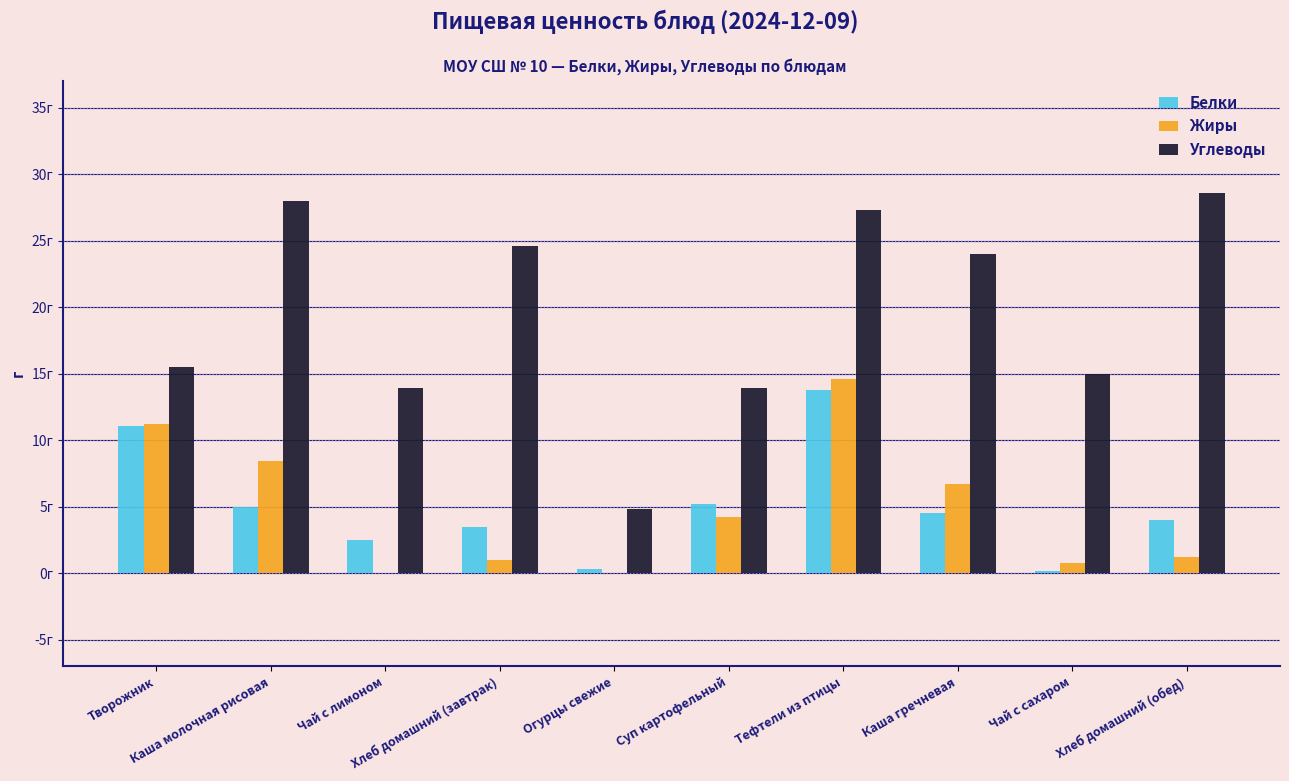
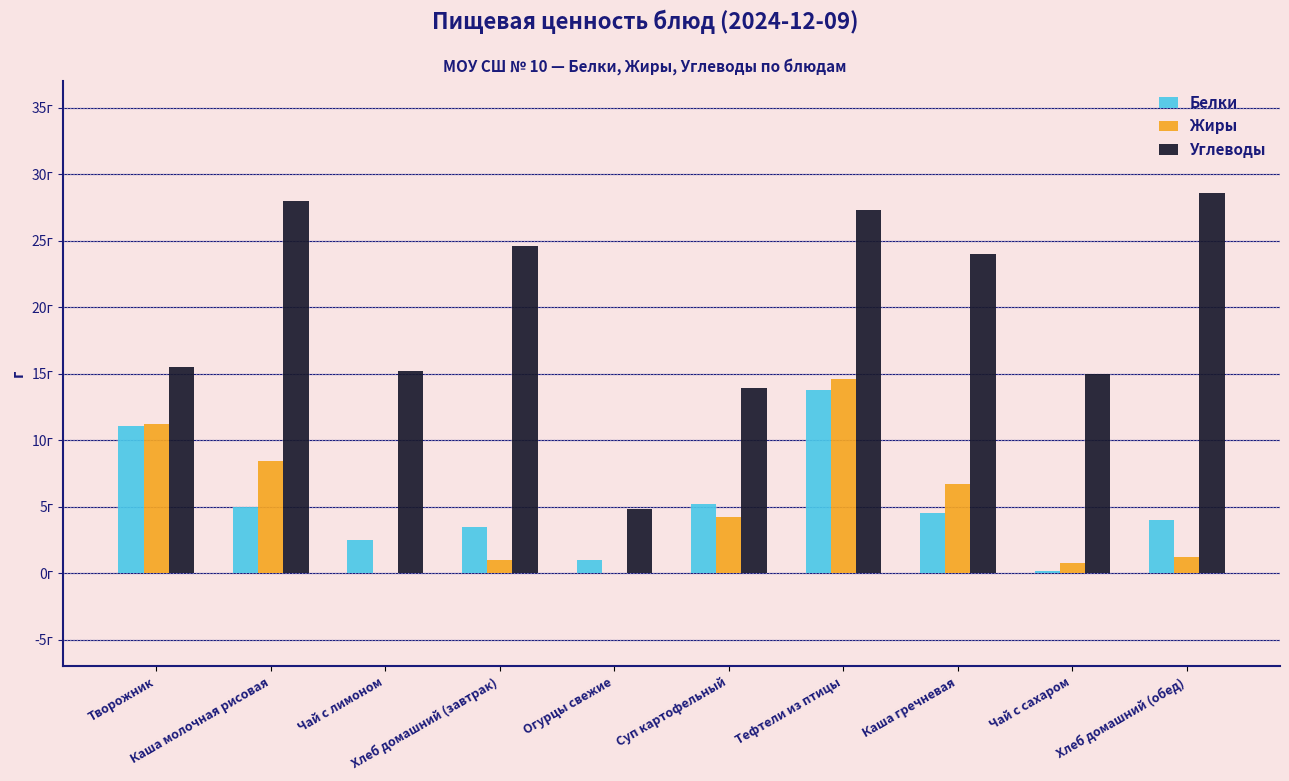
Углеводы, Чай с лимоном: 13.9г -> 15.2г
Белки, Огурцы свежие: 0.3г -> 1.0г
